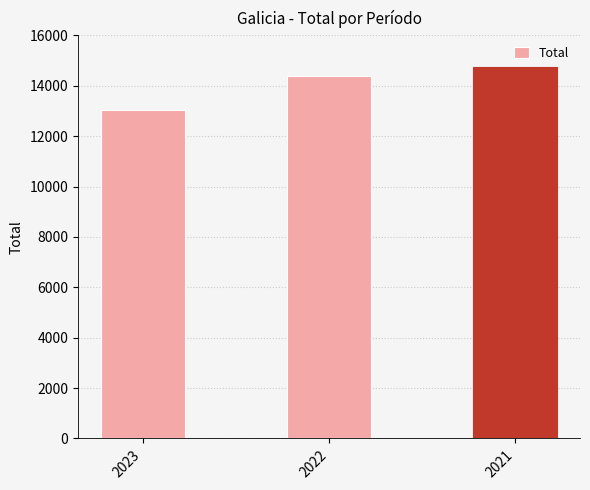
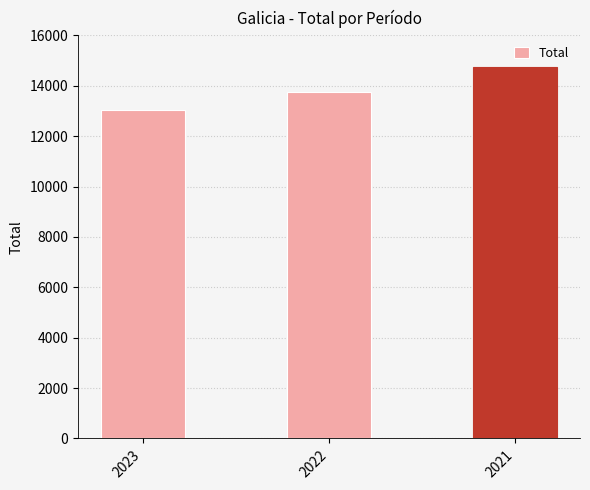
2022: 14400 -> 13800
